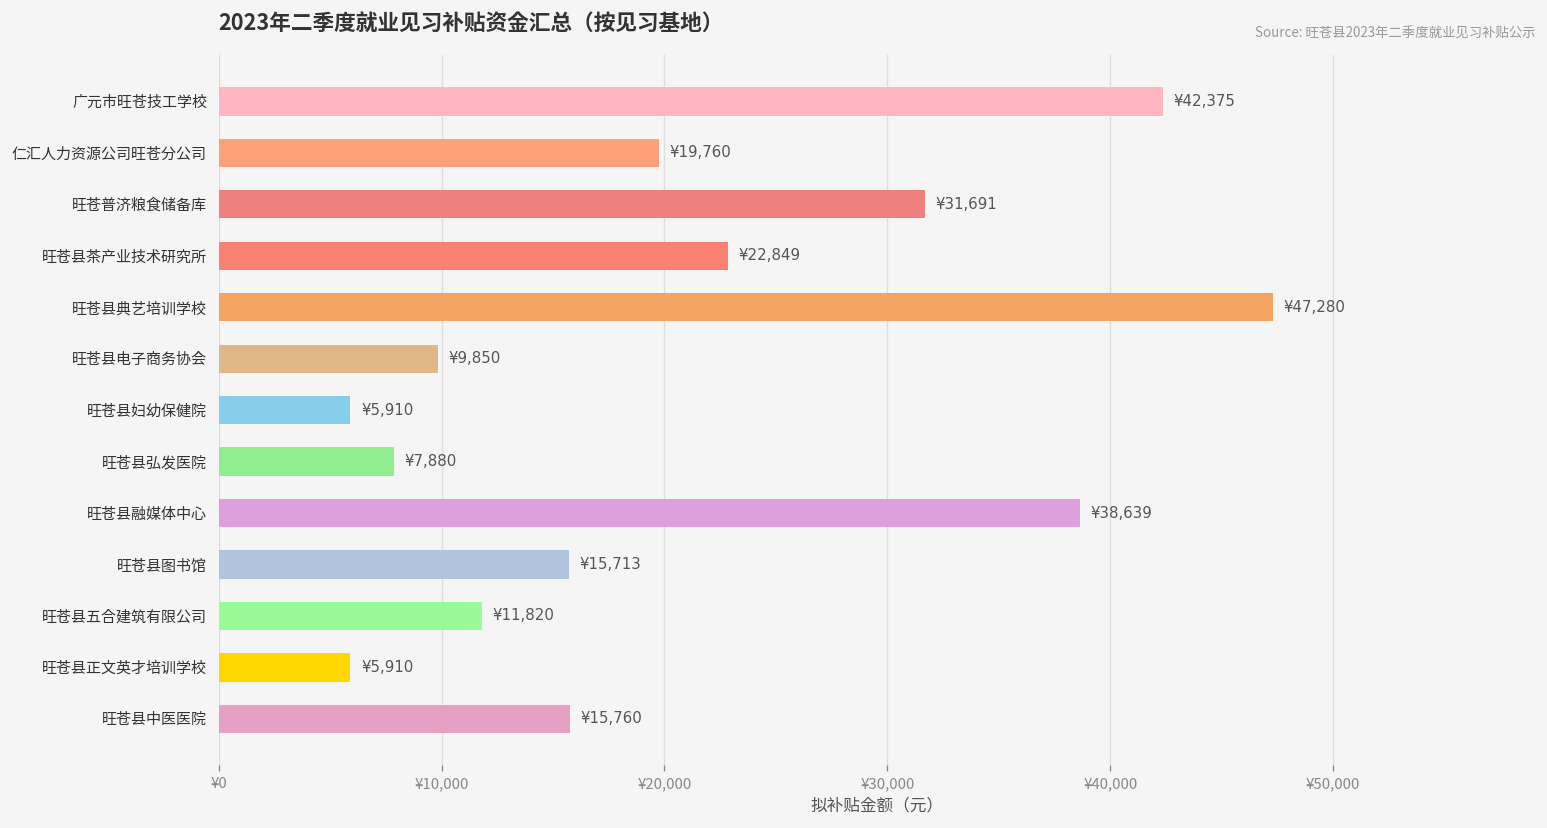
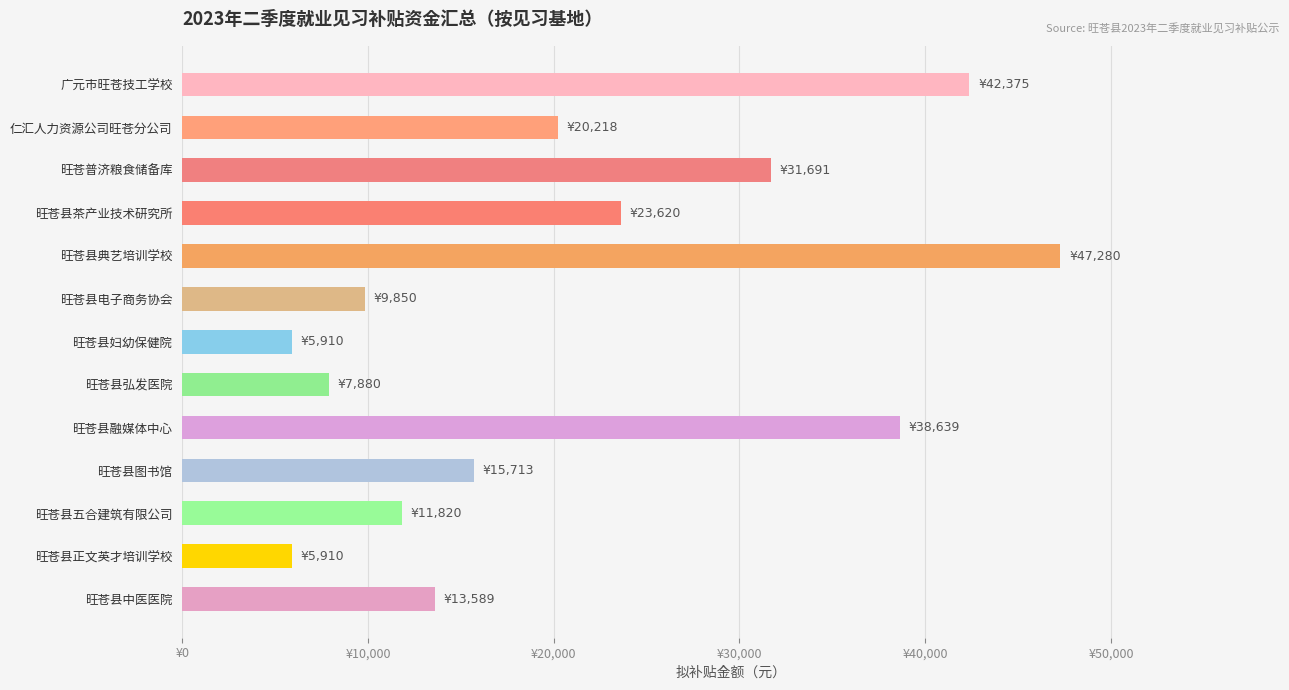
仁汇人力资源公司旺苍分公司: ¥19,760 -> ¥20,218
旺苍县茶产业技术研究所: ¥22,849 -> ¥23,620
旺苍县中医医院: ¥15,760 -> ¥13,589
